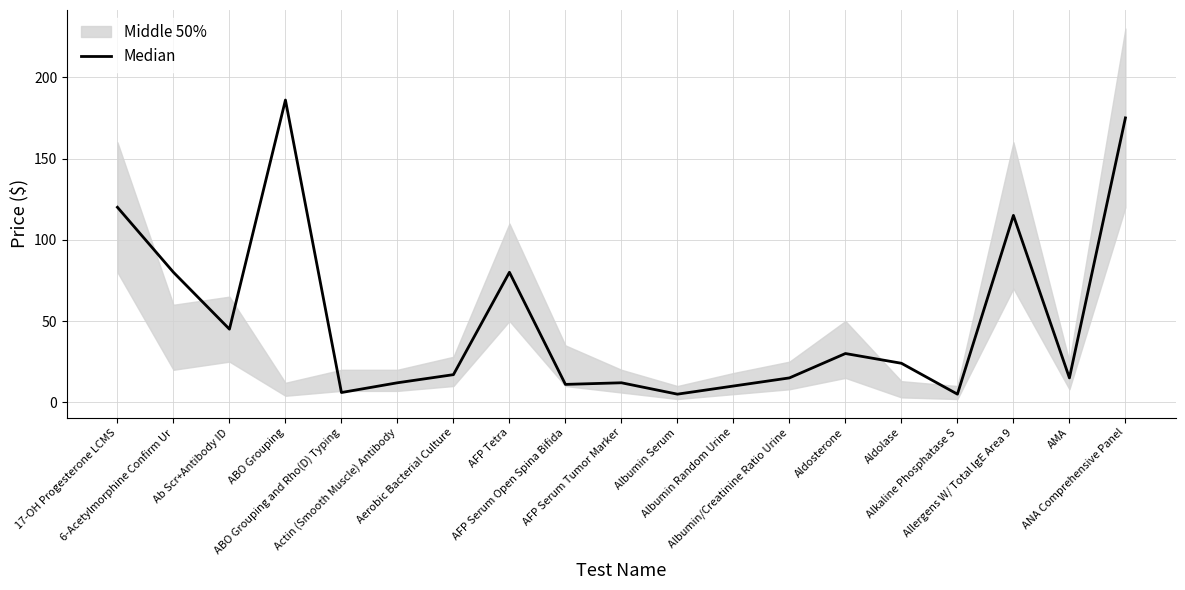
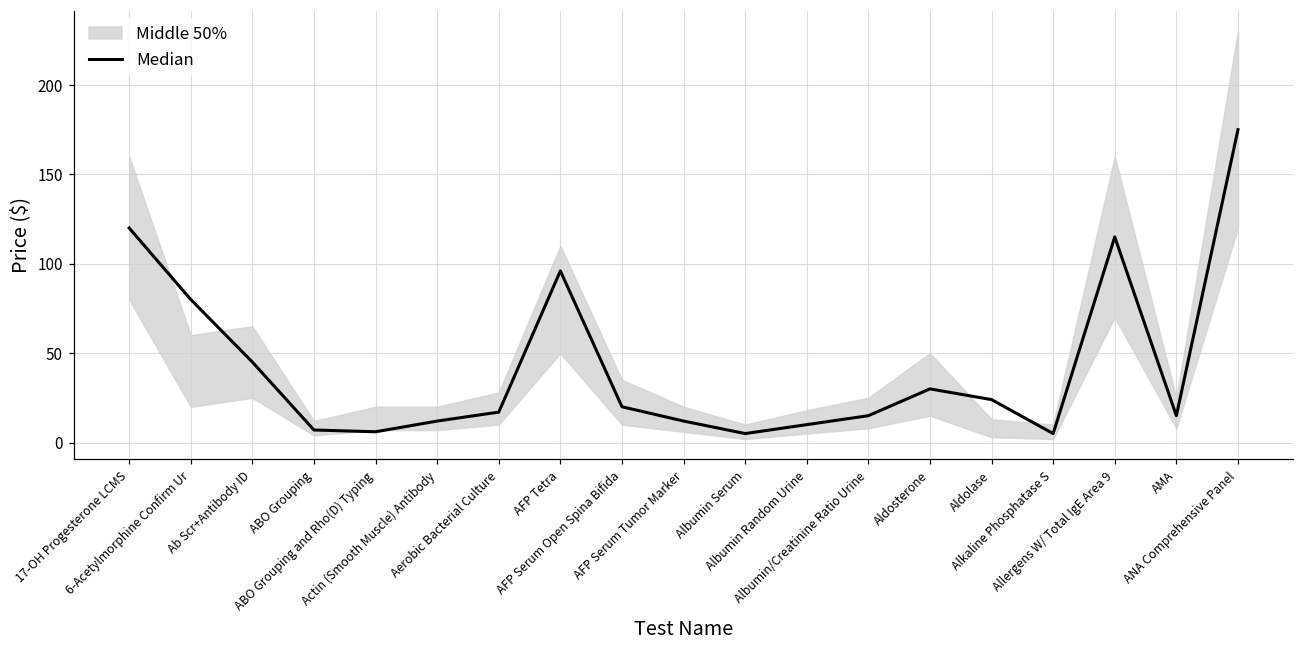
Median, ABO Grouping: 186 -> 7
Median, AFP Tetra: 80 -> 96
Median, AFP Serum Open Spina Bifida: 11 -> 20
